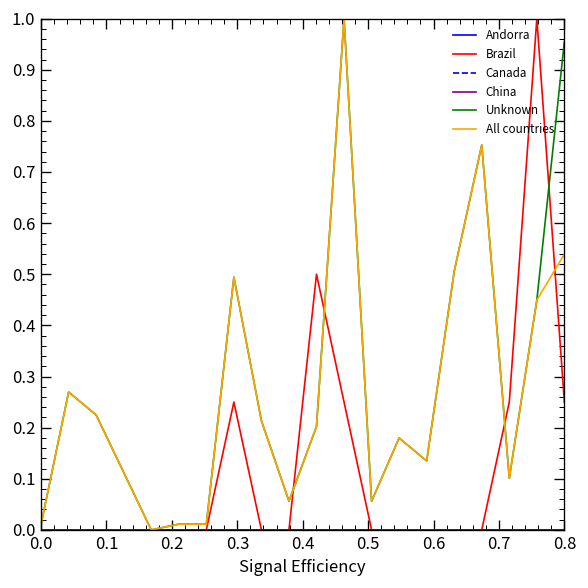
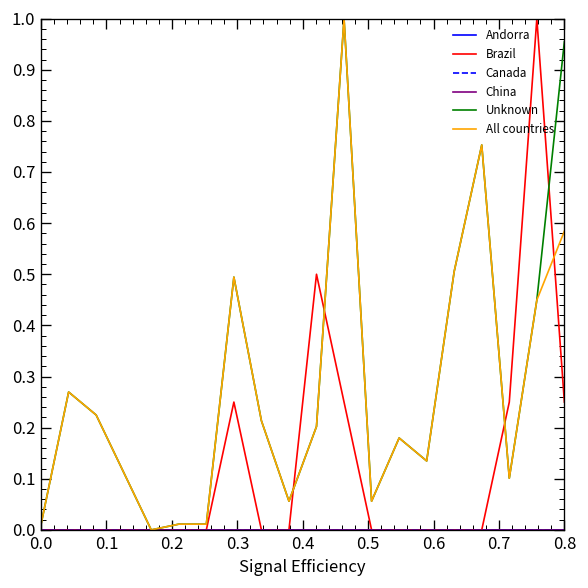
All countries, 0.8: 0.54 -> 0.58
